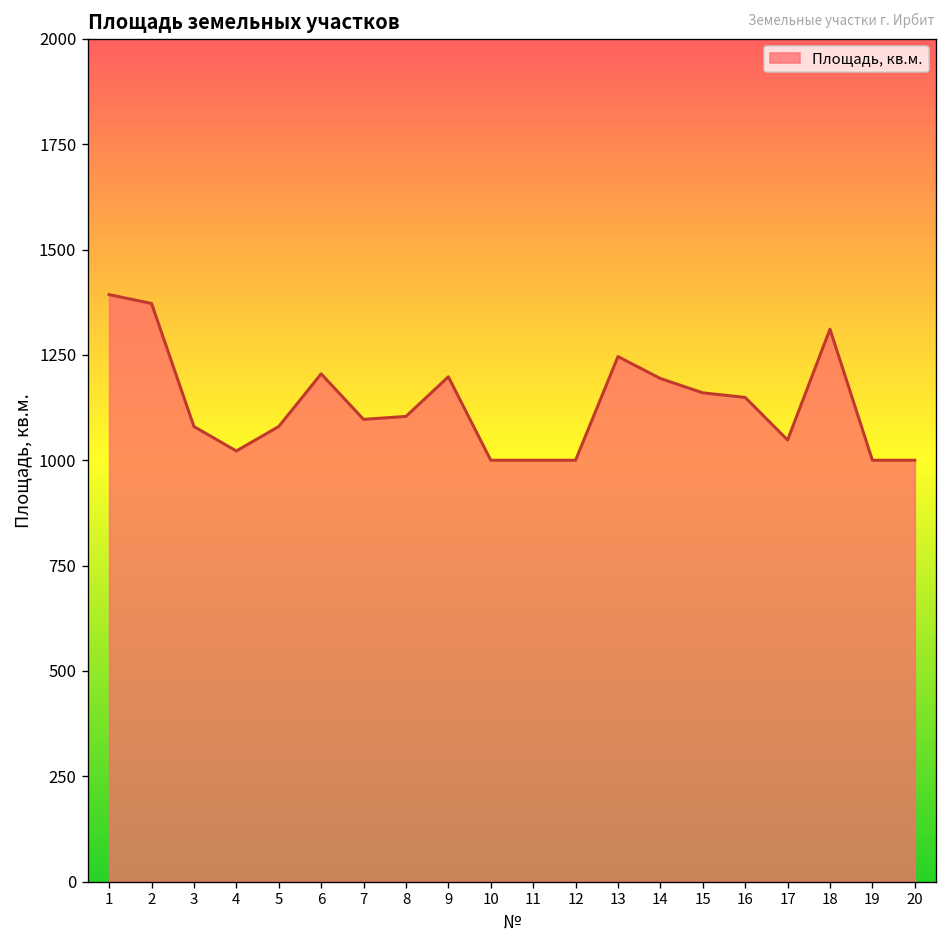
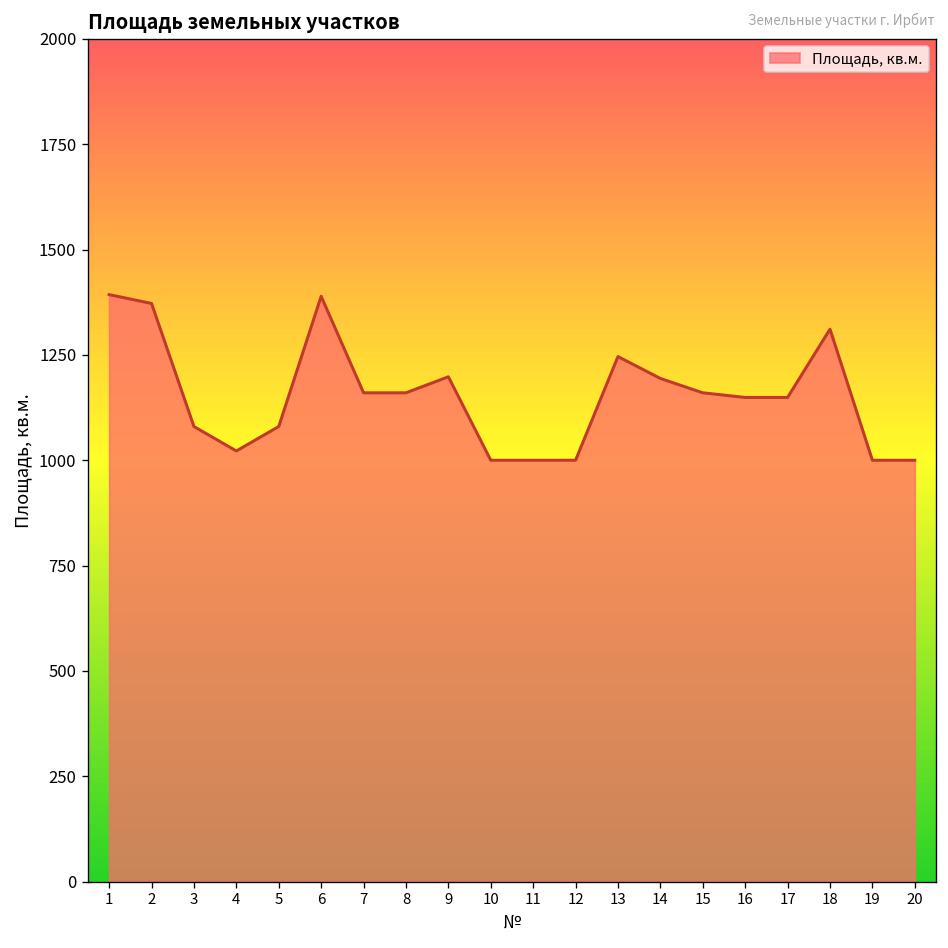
6: 1210 -> 1390
7: 1100 -> 1160
8: 1100 -> 1160
17: 1050 -> 1150
